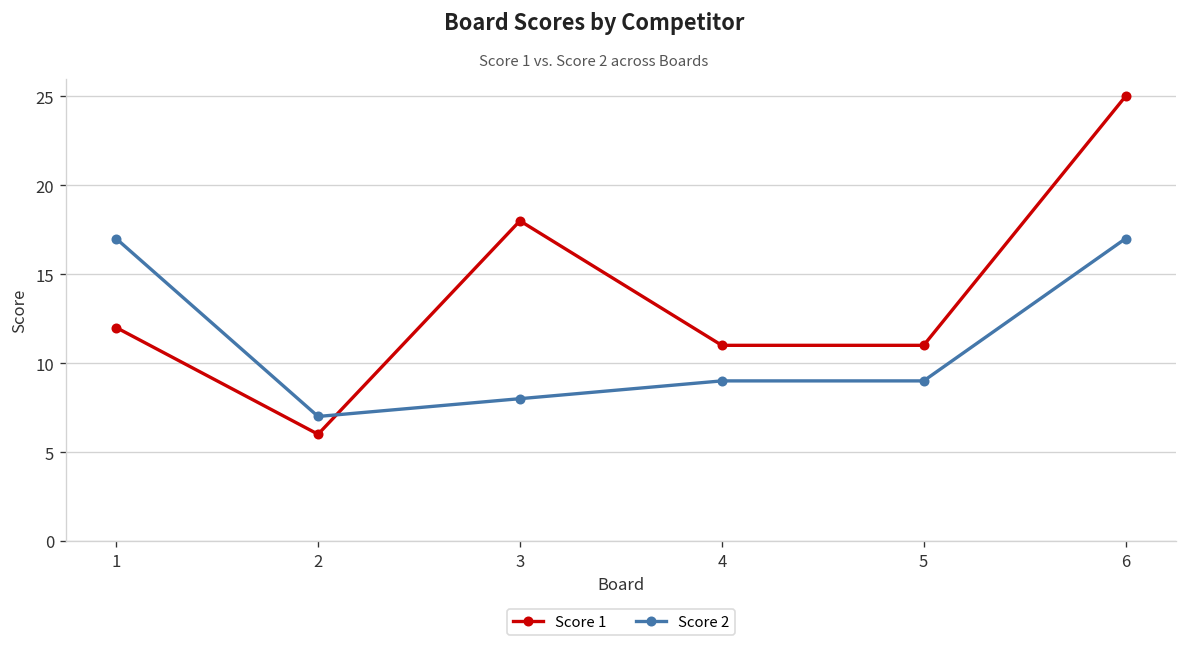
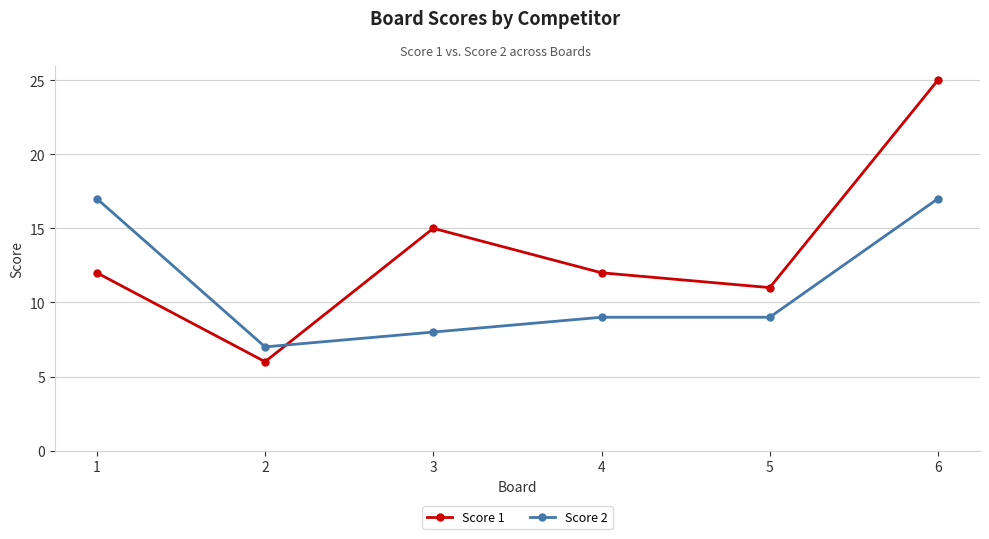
Score 1, 3: 18 -> 15
Score 1, 4: 11 -> 12
